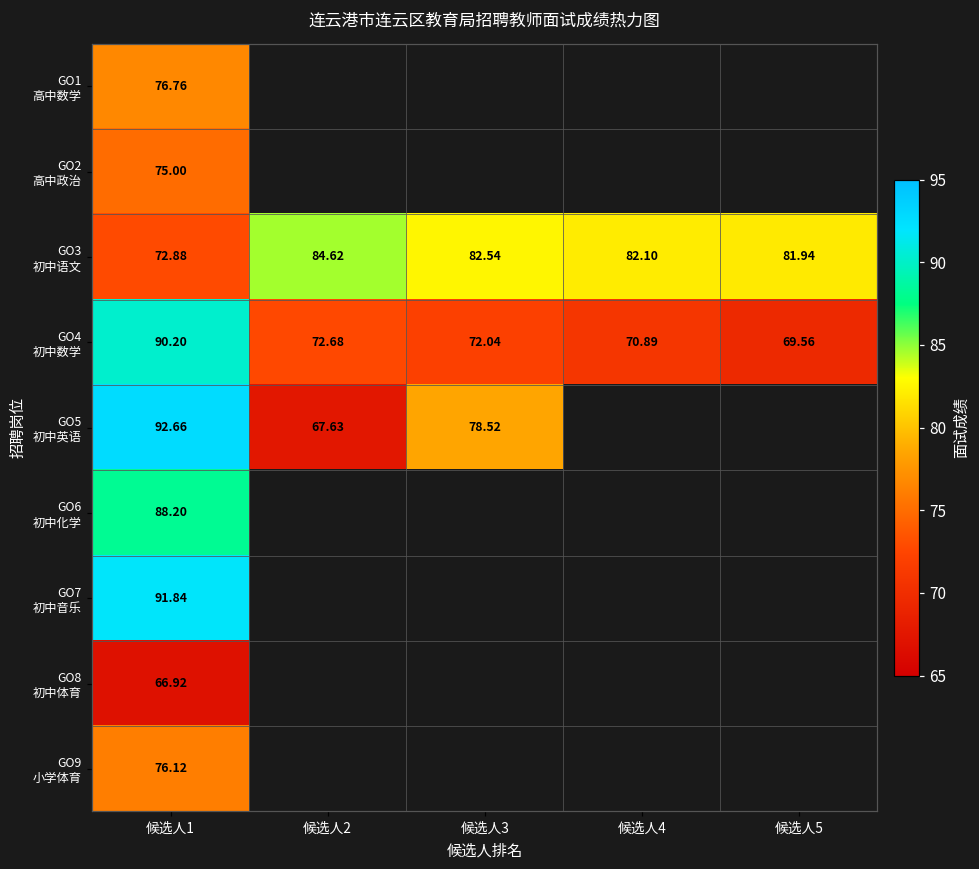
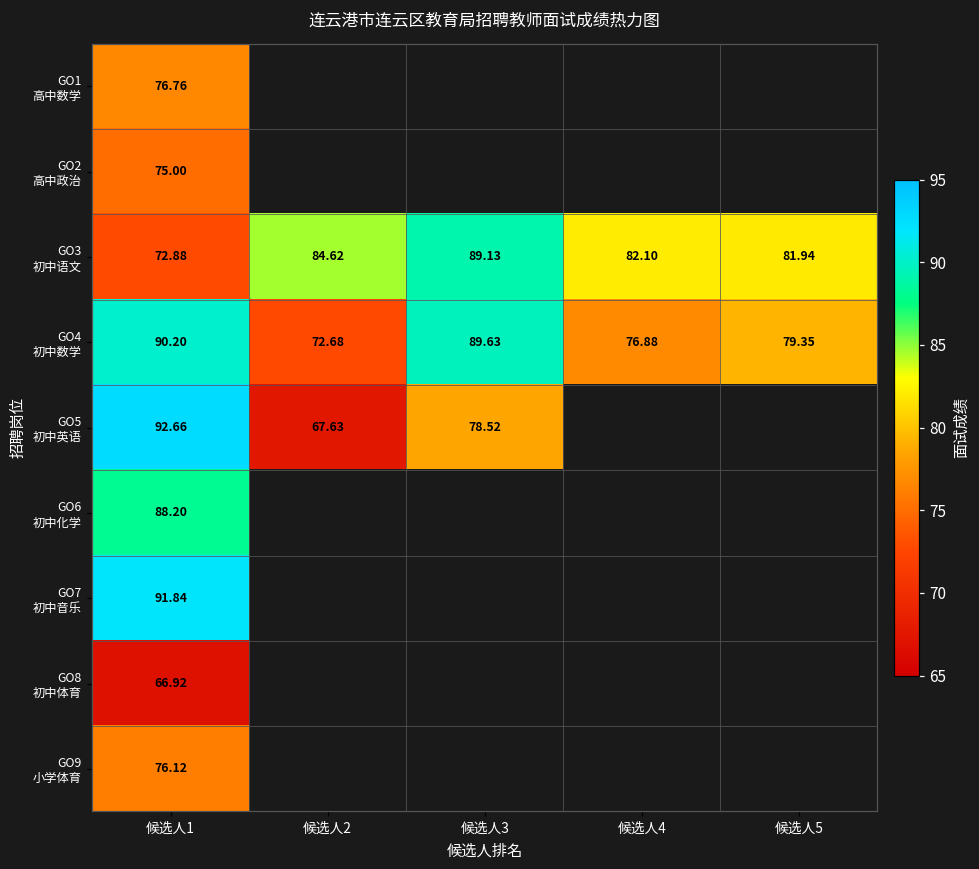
GO3 初中语文, 候选人3: 82.54 -> 89.13
GO4 初中数学, 候选人3: 72.04 -> 89.63
GO4 初中数学, 候选人4: 70.89 -> 76.88
GO4 初中数学, 候选人5: 69.56 -> 79.35
